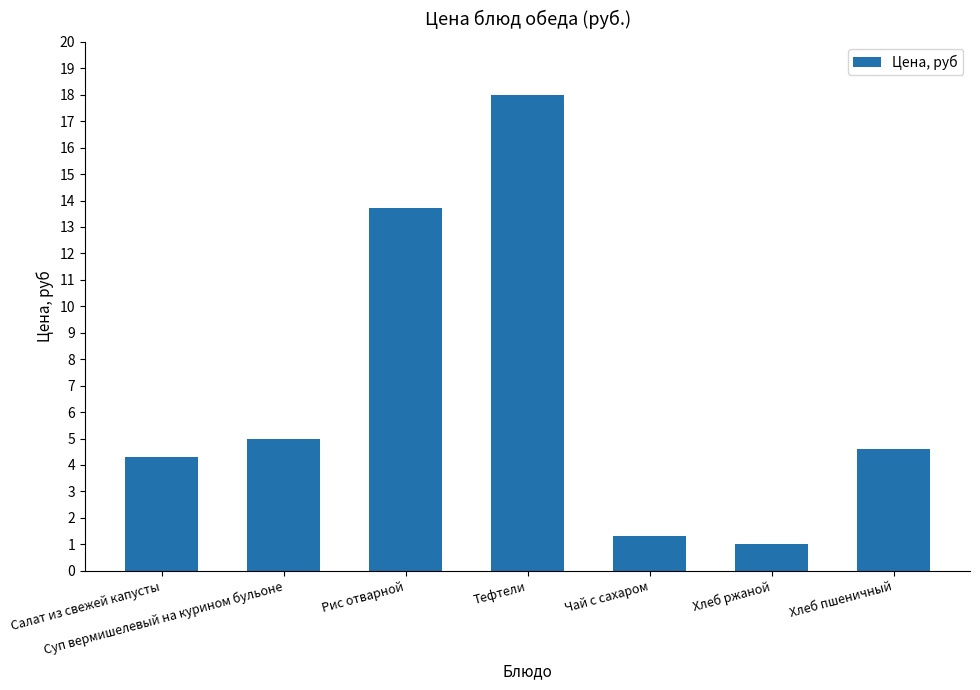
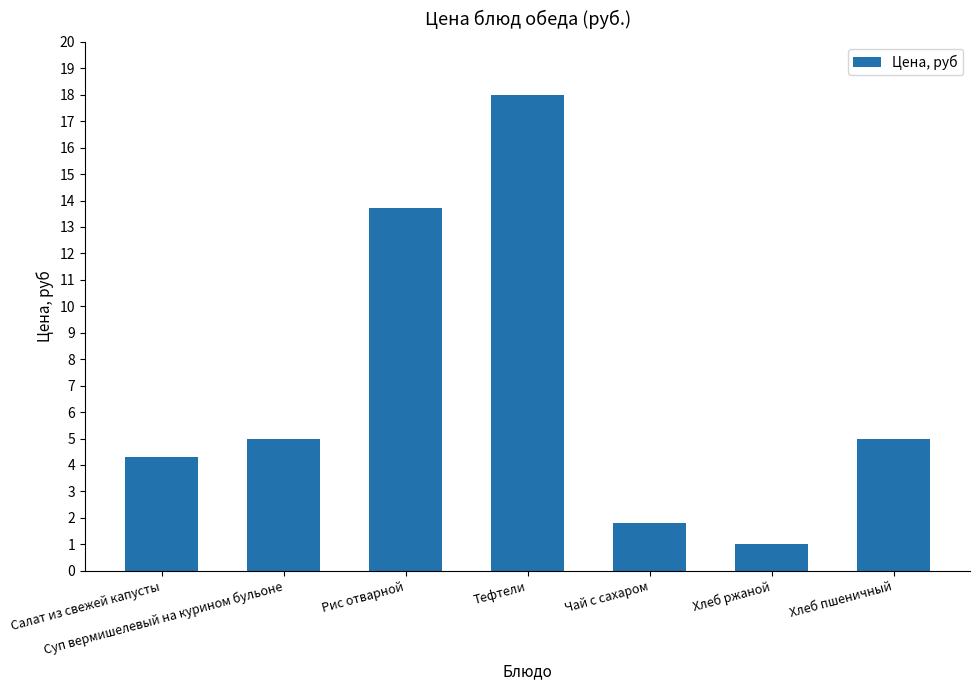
Чай с сахаром: 1.3 -> 1.8
Хлеб пшеничный: 4.6 -> 5.0
